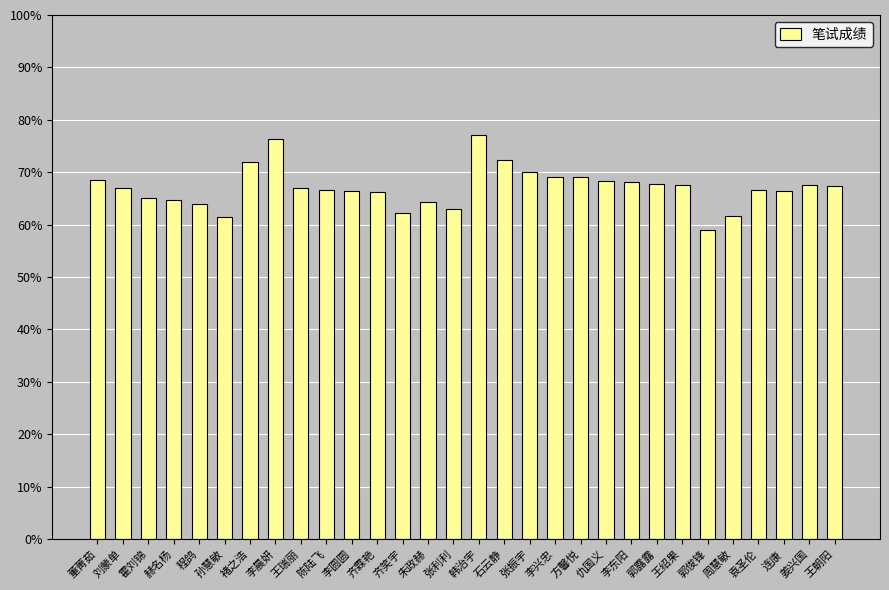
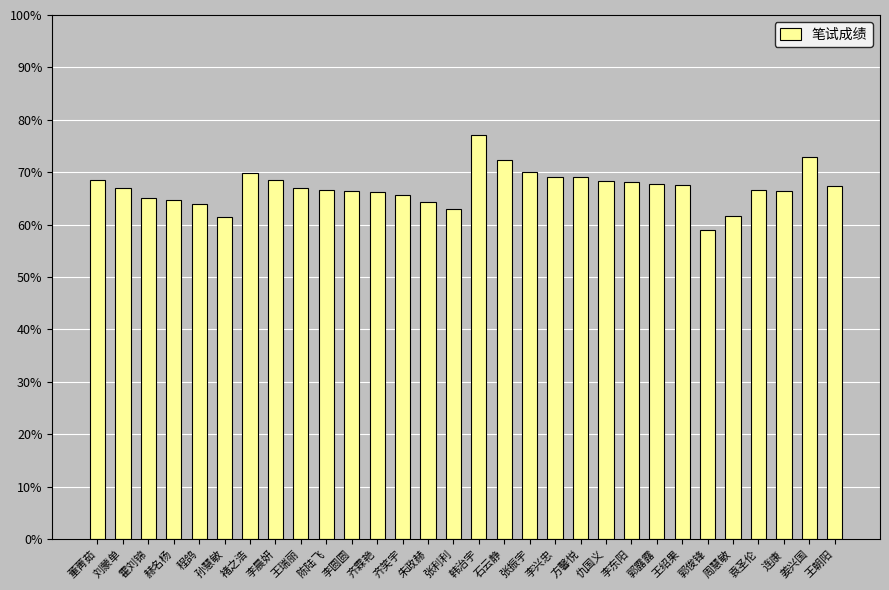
褚之浩: 72% -> 70%
李晨妍: 76% -> 69%
齐笑宇: 62% -> 66%
姜兴国: 68% -> 73%
